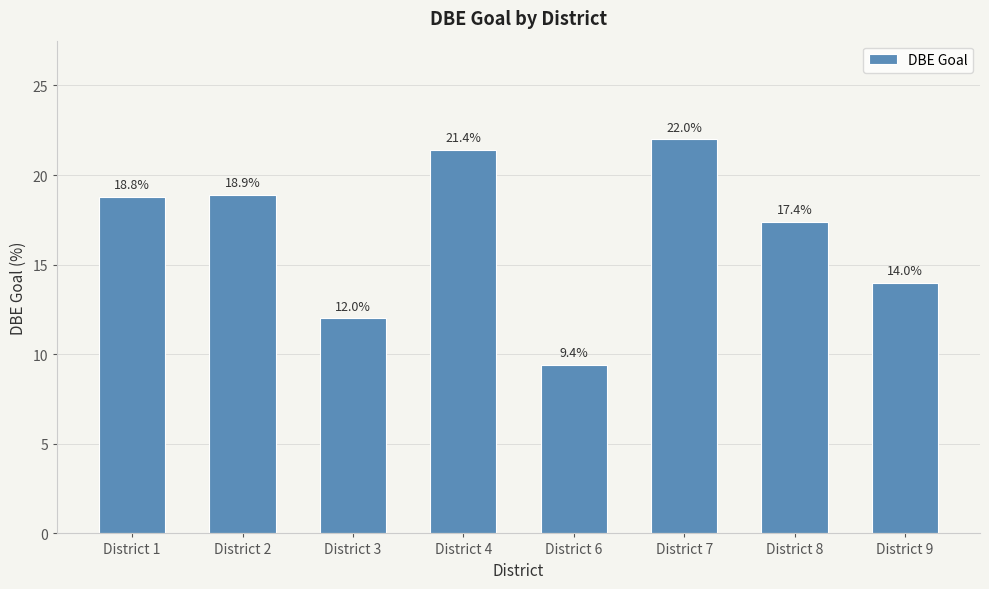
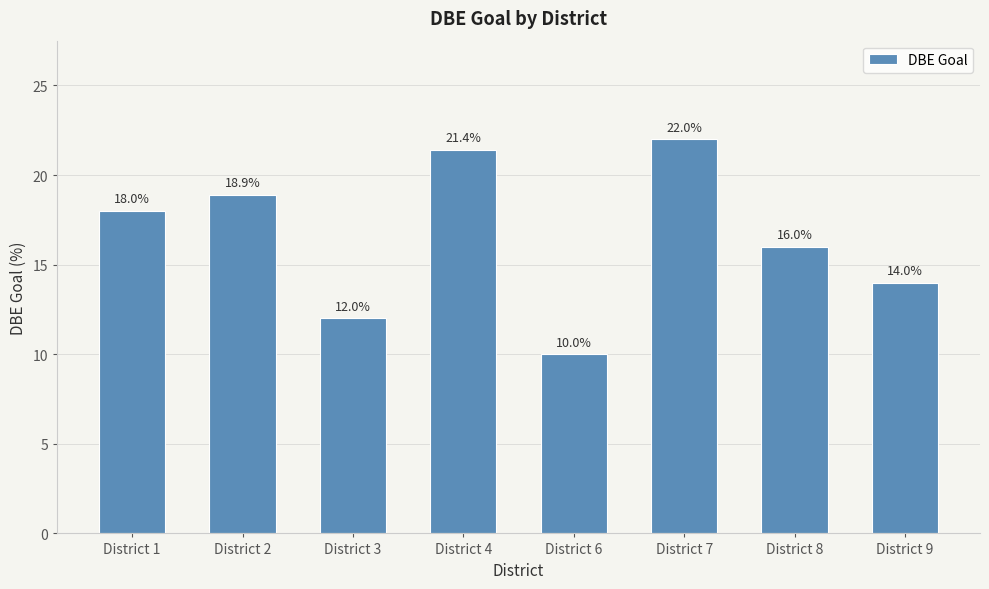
District 1: 18.8% -> 18.0%
District 6: 9.4% -> 10.0%
District 8: 17.4% -> 16.0%
